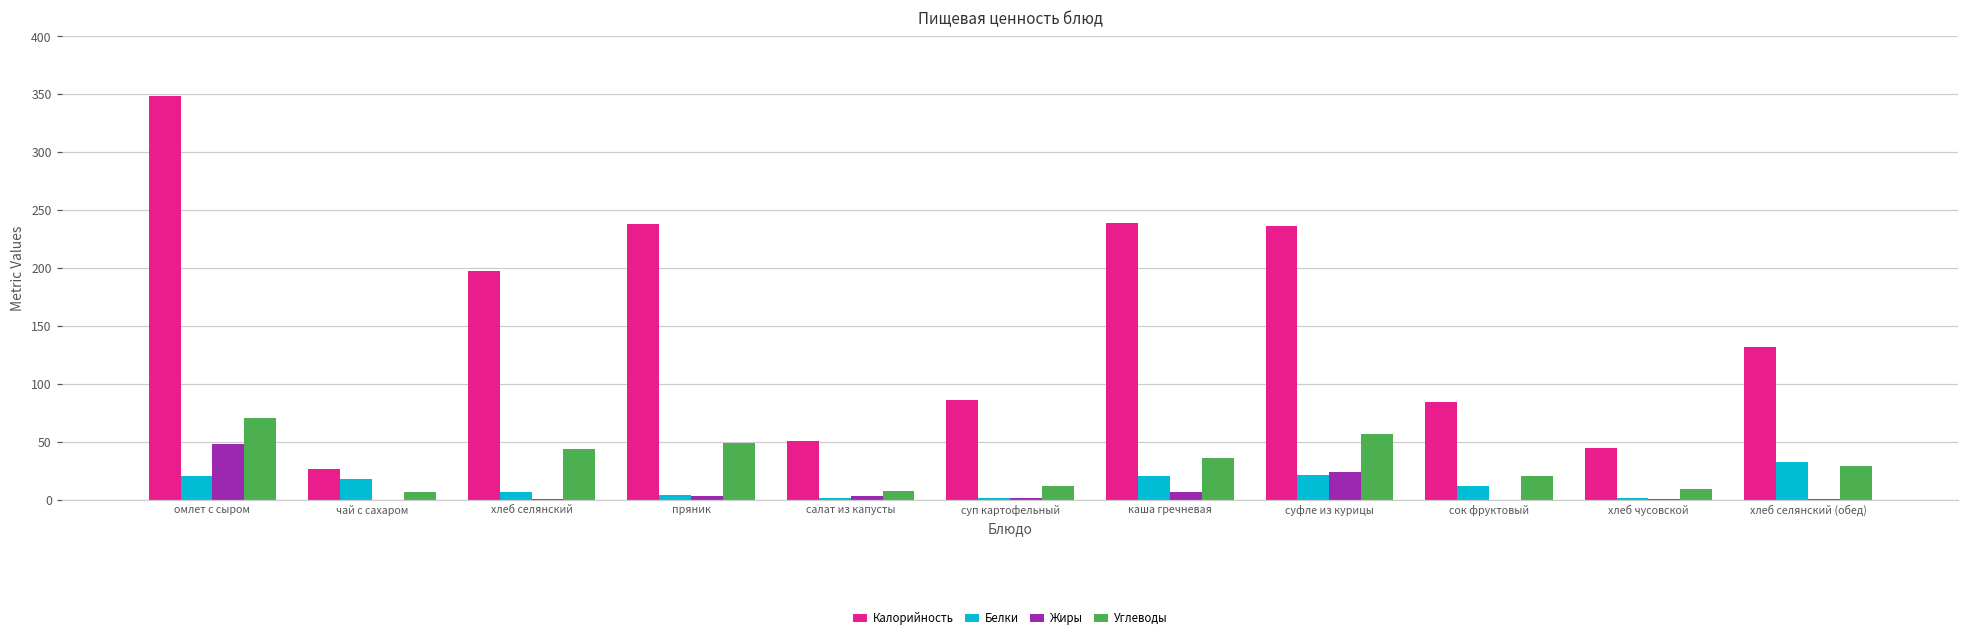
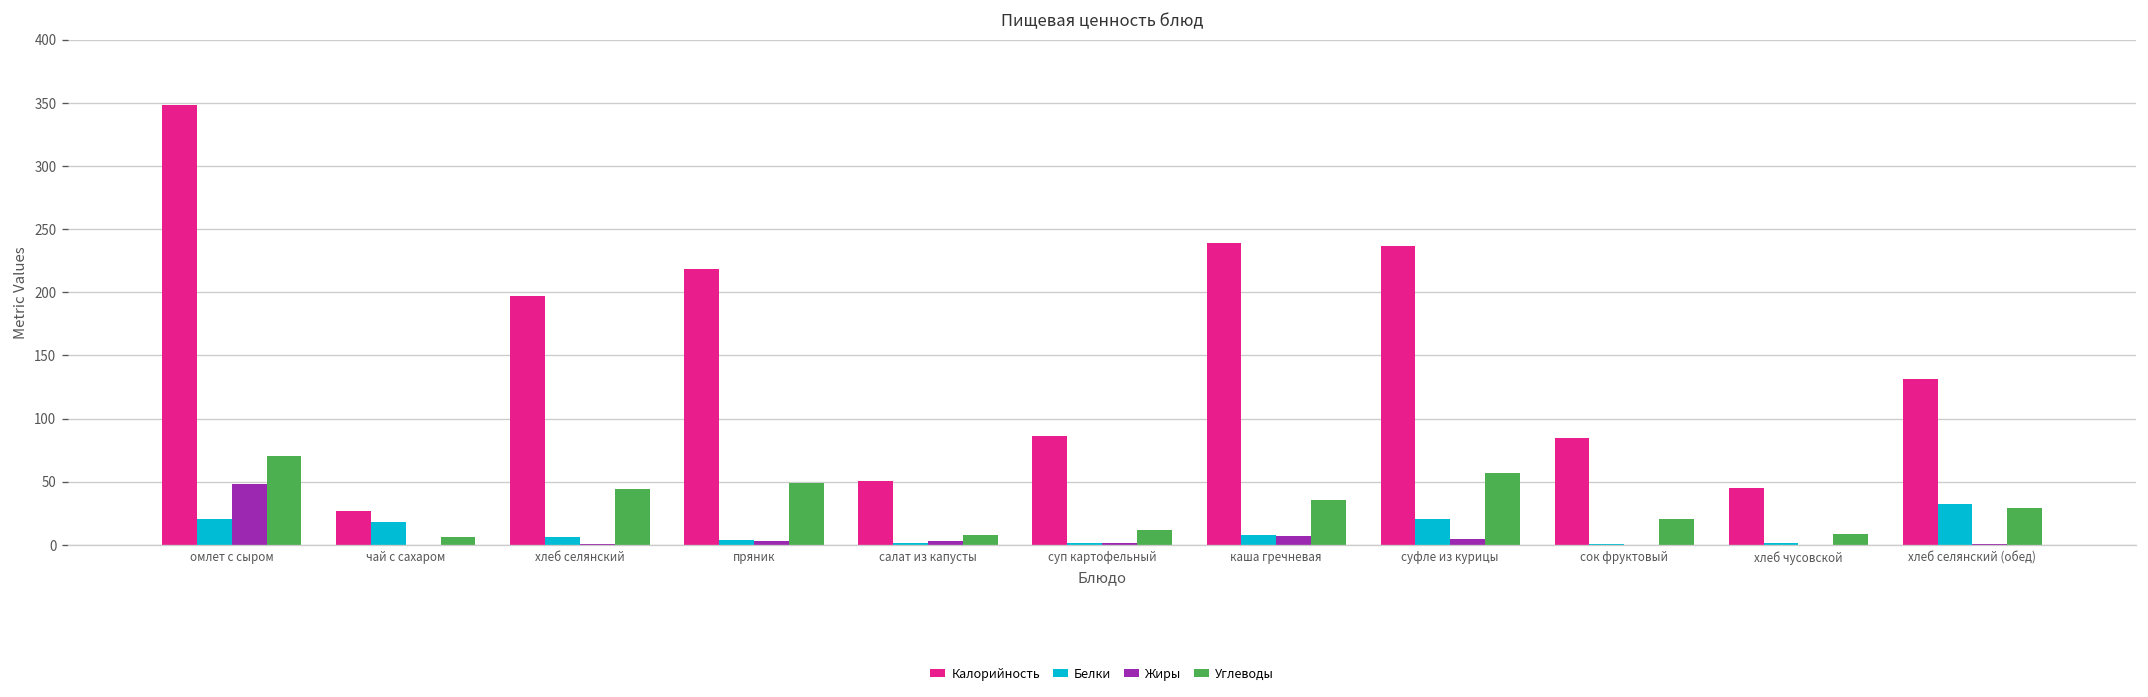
Калорийность, пряник: 238 -> 218
Белки, каша гречневая: 20 -> 8
Жиры, суфле из курицы: 24 -> 4
Белки, сок фруктовый: 11 -> 1
